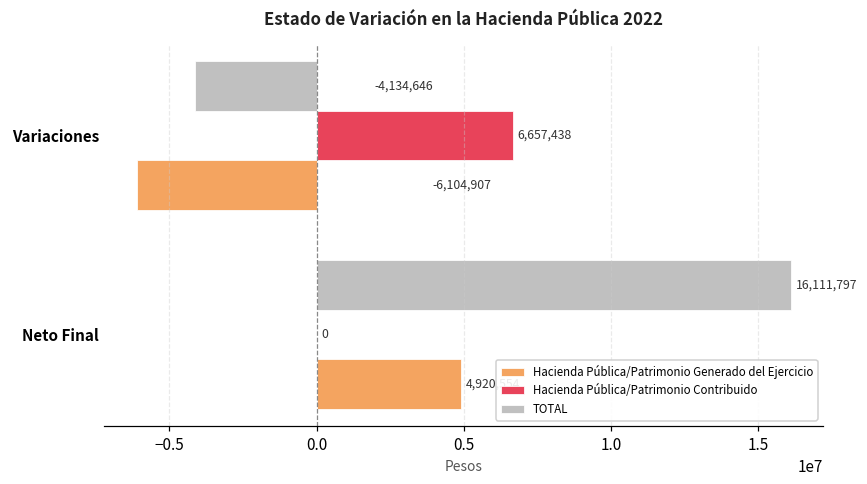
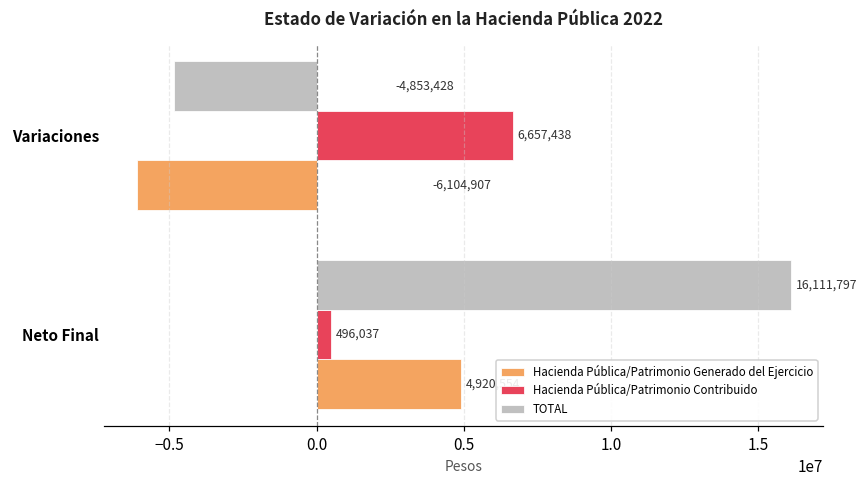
TOTAL, Variaciones: -4,134,646 -> -4,853,428
Hacienda Pública/Patrimonio Contribuido, Neto Final: 0 -> 496,037
